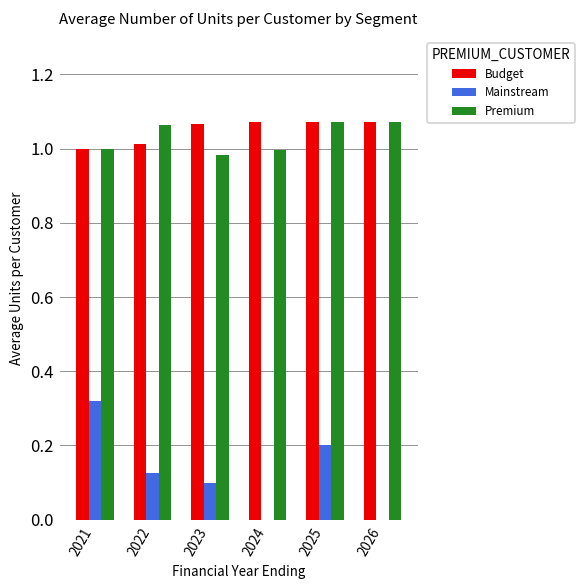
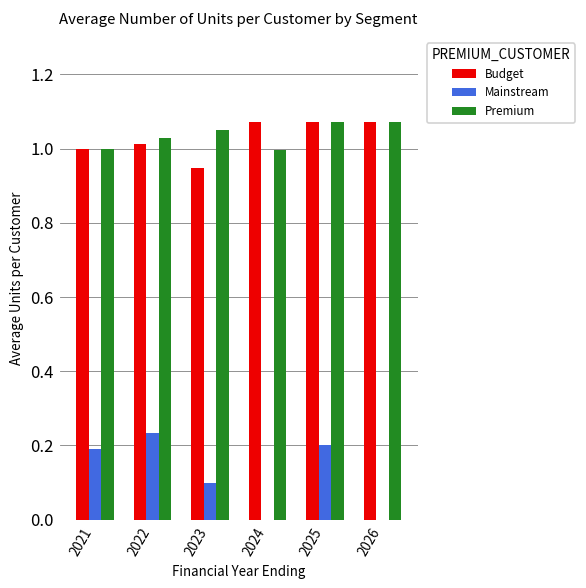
Mainstream, 2021: 0.32 -> 0.19
Mainstream, 2022: 0.12 -> 0.23
Premium, 2022: 1.06 -> 1.03
Budget, 2023: 1.07 -> 0.95
Premium, 2023: 0.98 -> 1.05
